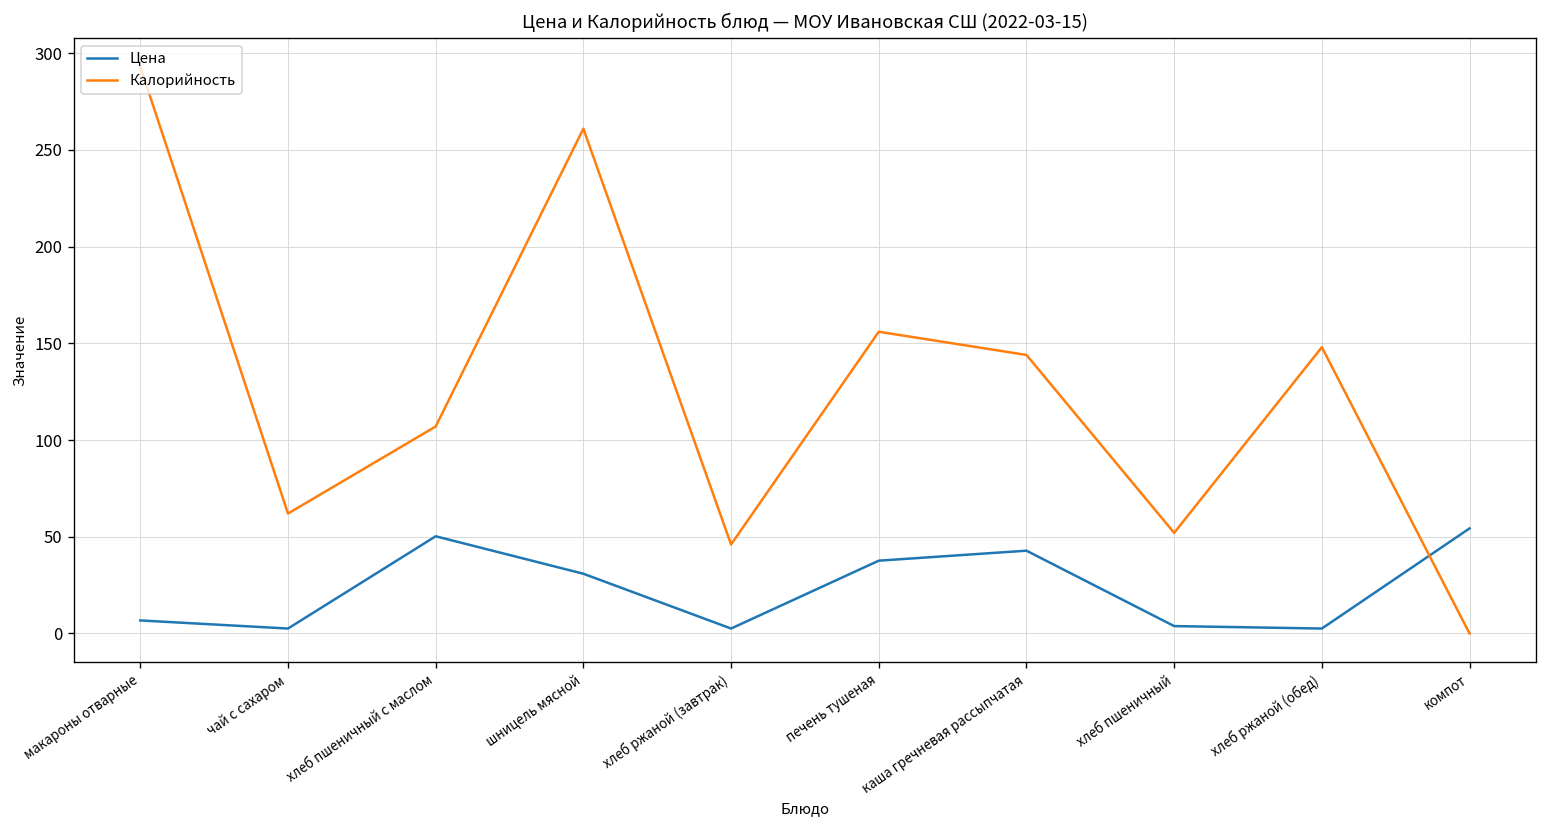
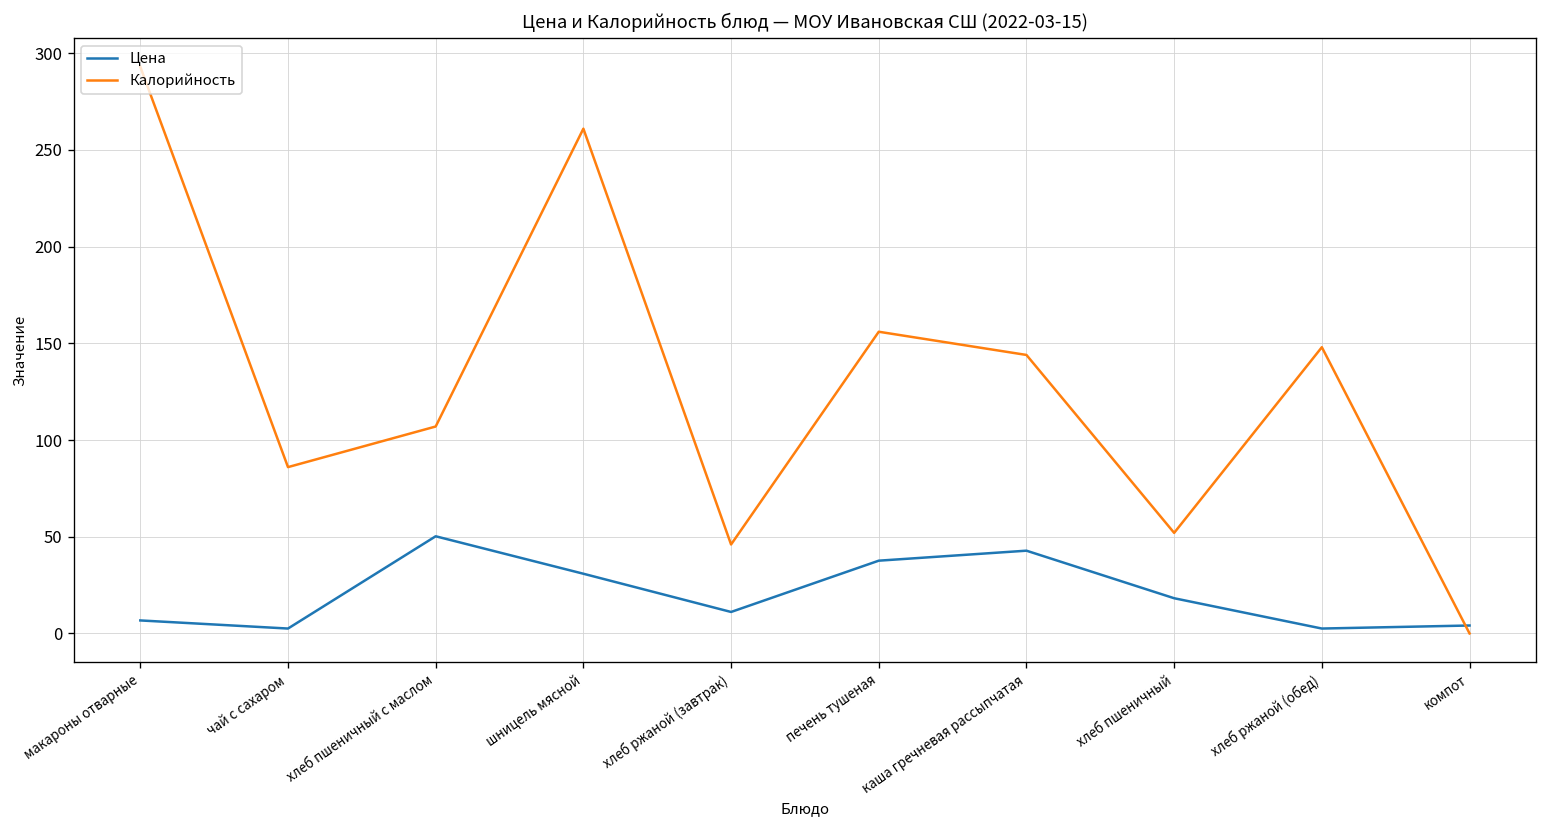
Калорийность, чай с сахаром: 62 -> 86
Цена, хлеб ржаной (завтрак): 3 -> 11
Цена, хлеб пшеничный: 4 -> 18
Цена, компот: 54 -> 4
